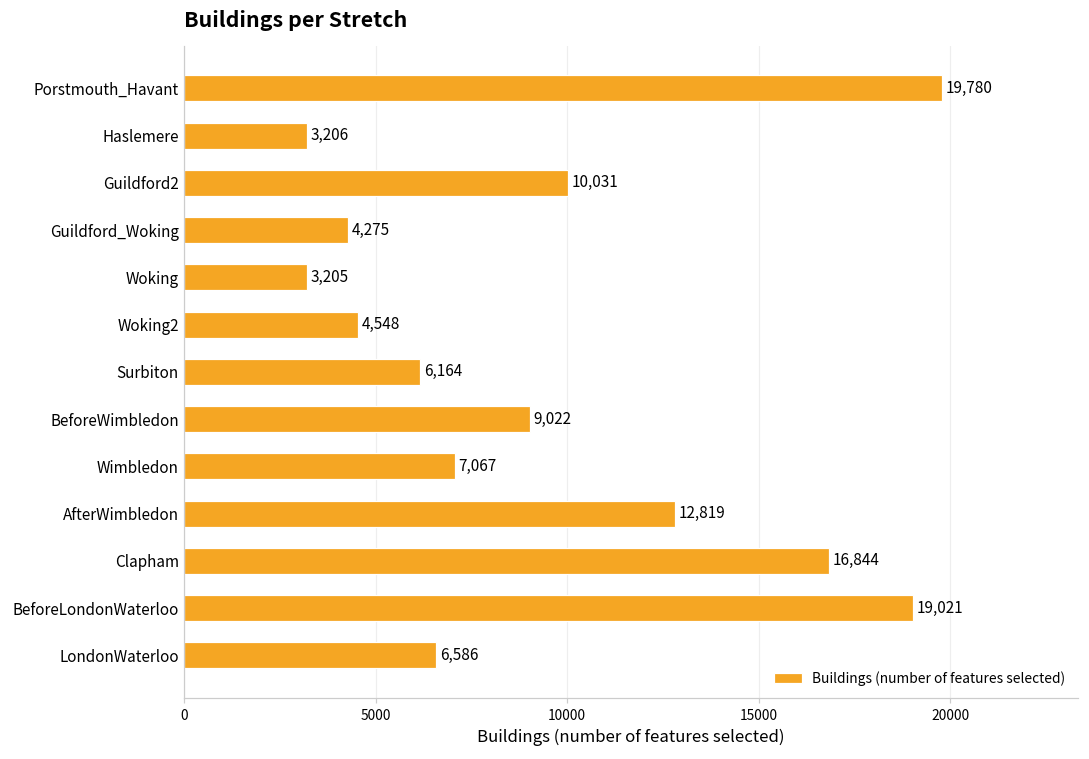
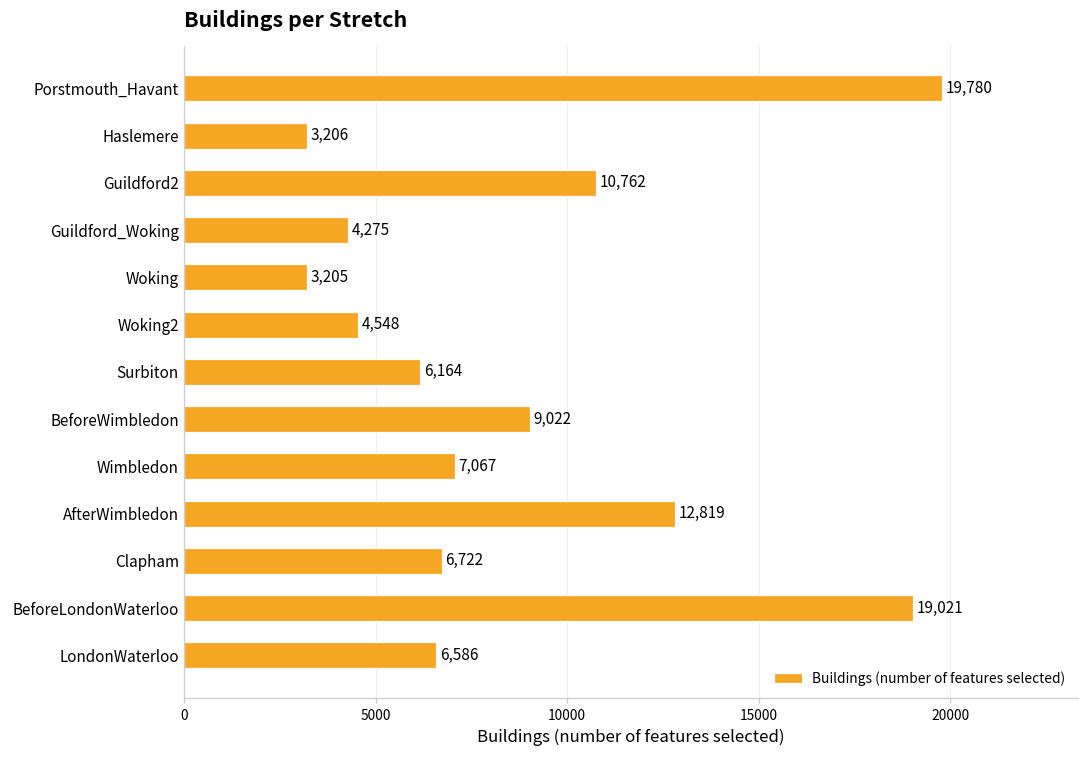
Guildford2: 10,031 -> 10,762
Clapham: 16,844 -> 6,722
